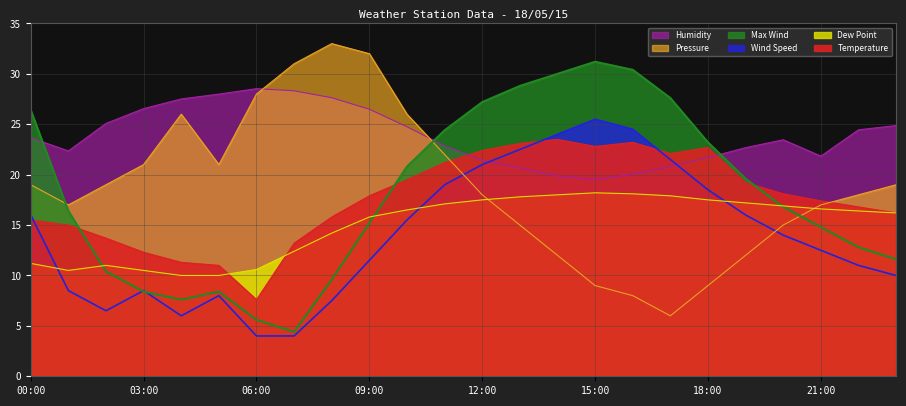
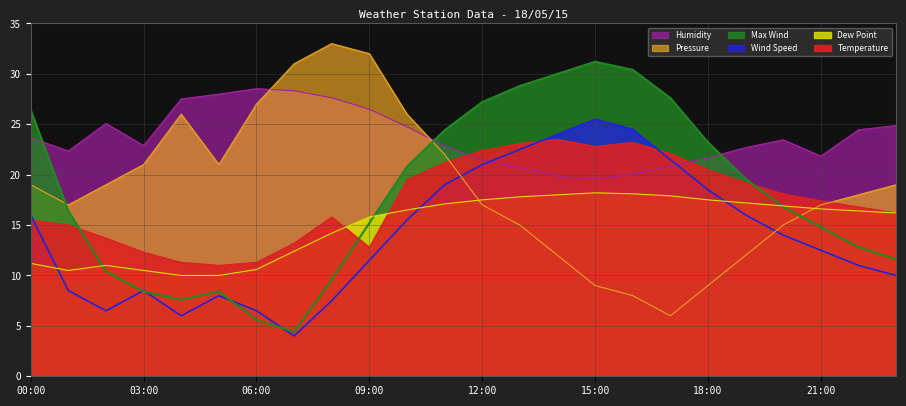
Humidity, 03:00: 26.6 -> 22.9
Pressure, 06:00: 28.0 -> 27.0
Wind Speed, 06:00: 4.0 -> 6.5
Temperature, 06:00: 7.6 -> 11.3
Temperature, 09:00: 17.9 -> 12.8
Pressure, 12:00: 18.0 -> 17.0
Temperature, 18:00: 22.7 -> 20.5
